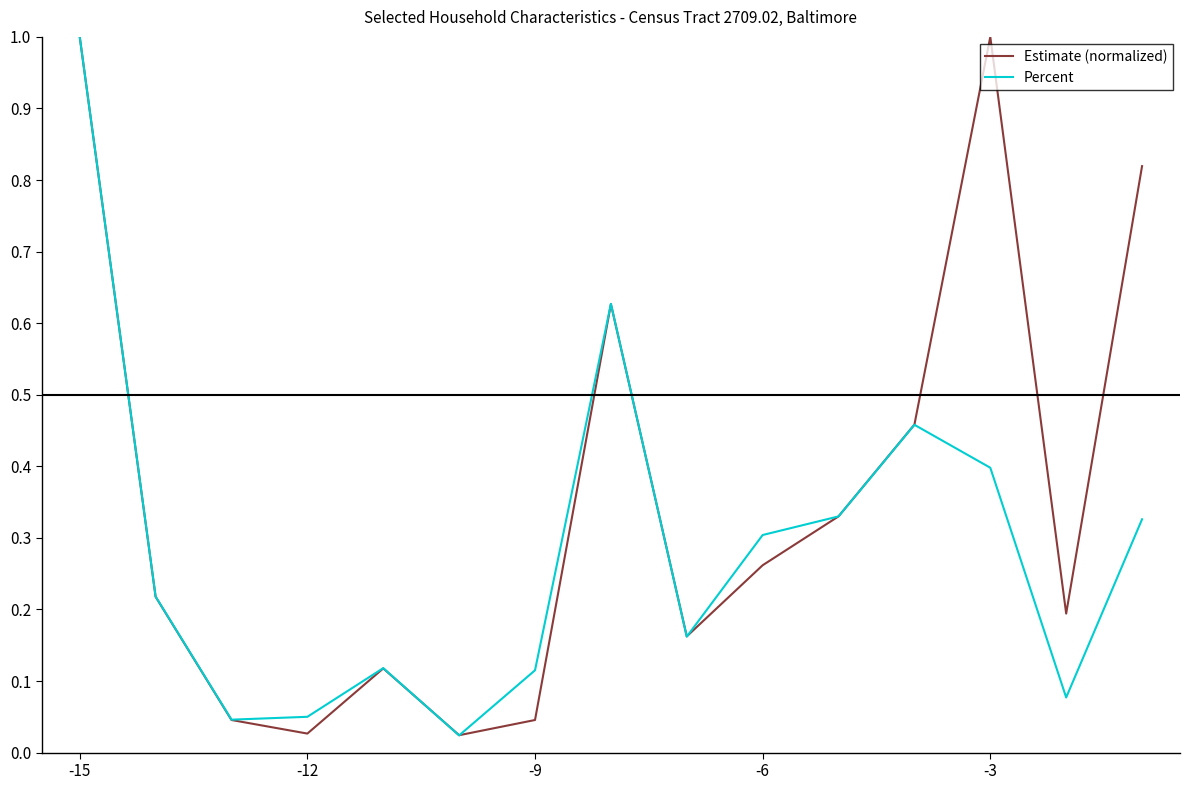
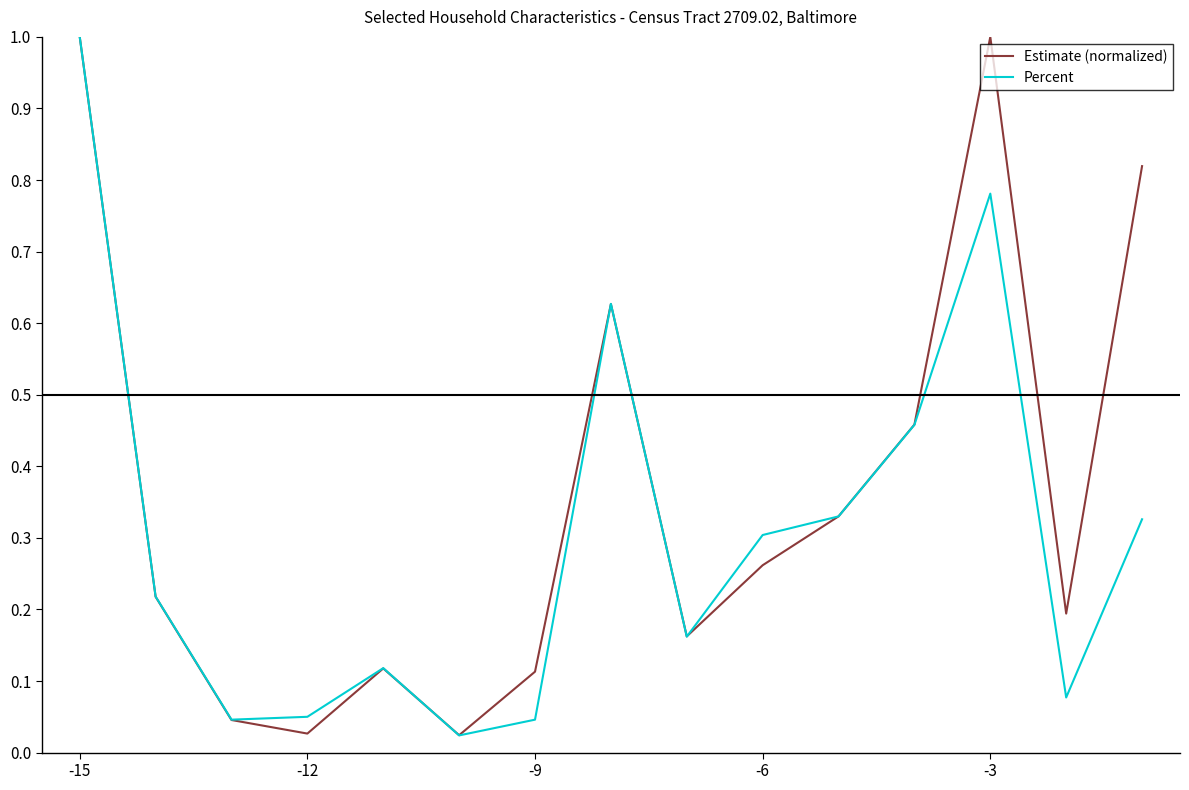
Estimate (normalized), -9: 0.05 -> 0.11
Percent, -9: 0.12 -> 0.05
Percent, -3: 0.40 -> 0.78
